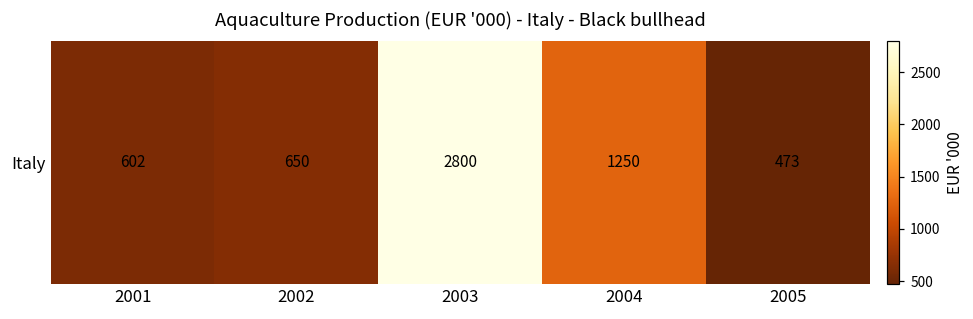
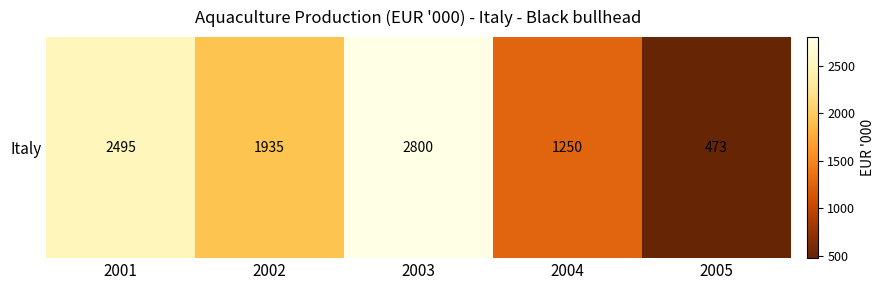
Italy, 2001: 602 -> 2495
Italy, 2002: 650 -> 1935
